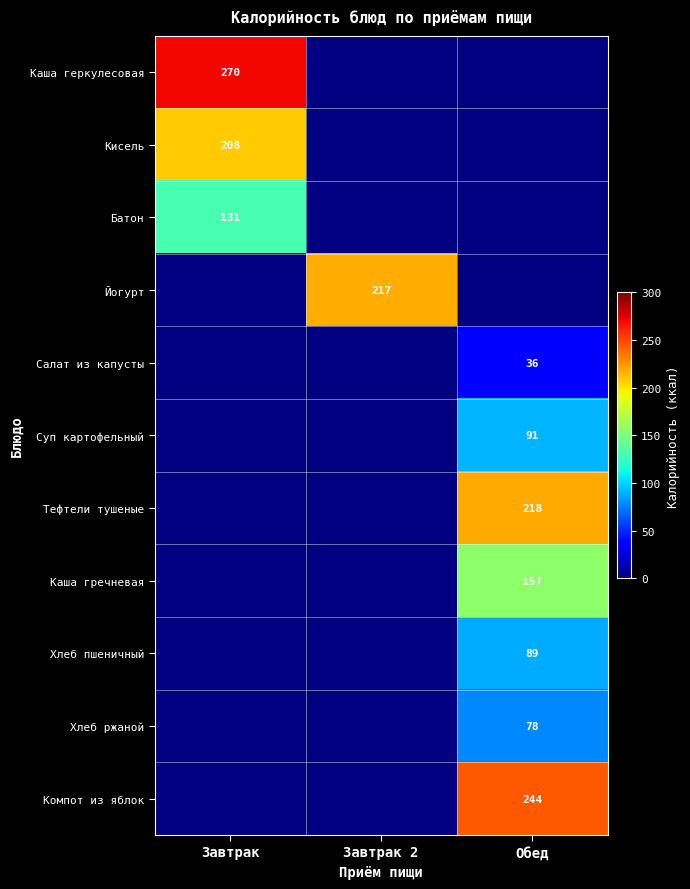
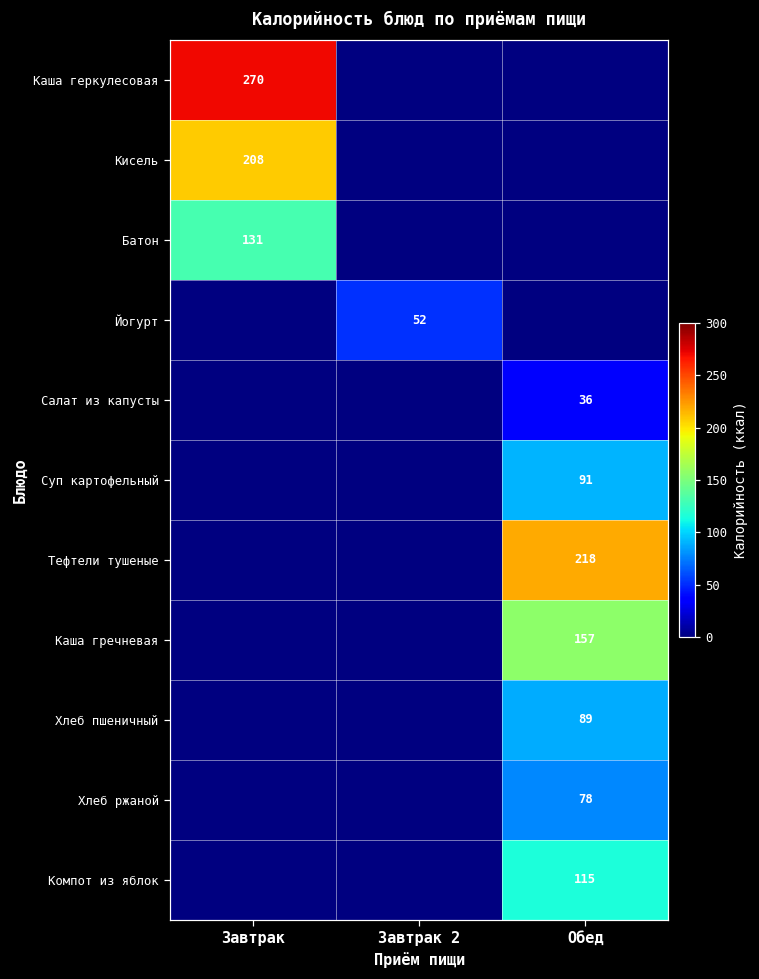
Йогурт, Завтрак 2: 217 -> 52
Компот из яблок, Обед: 244 -> 115
